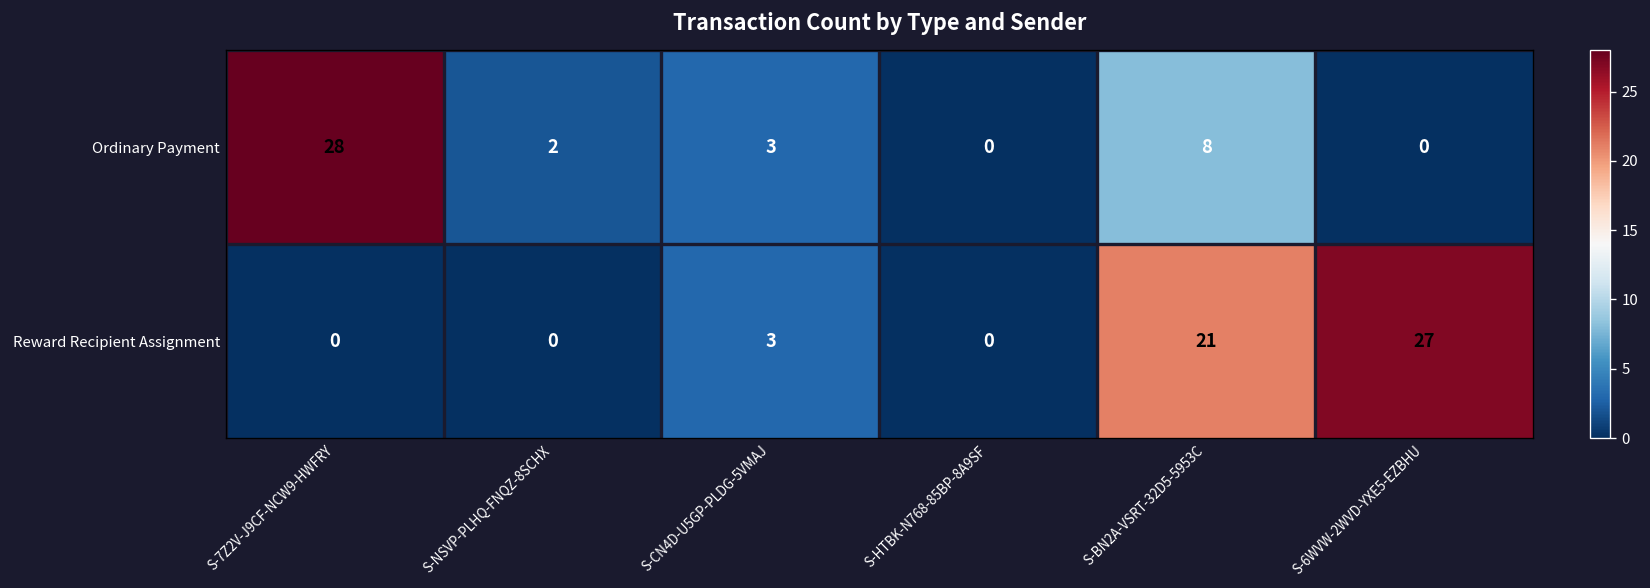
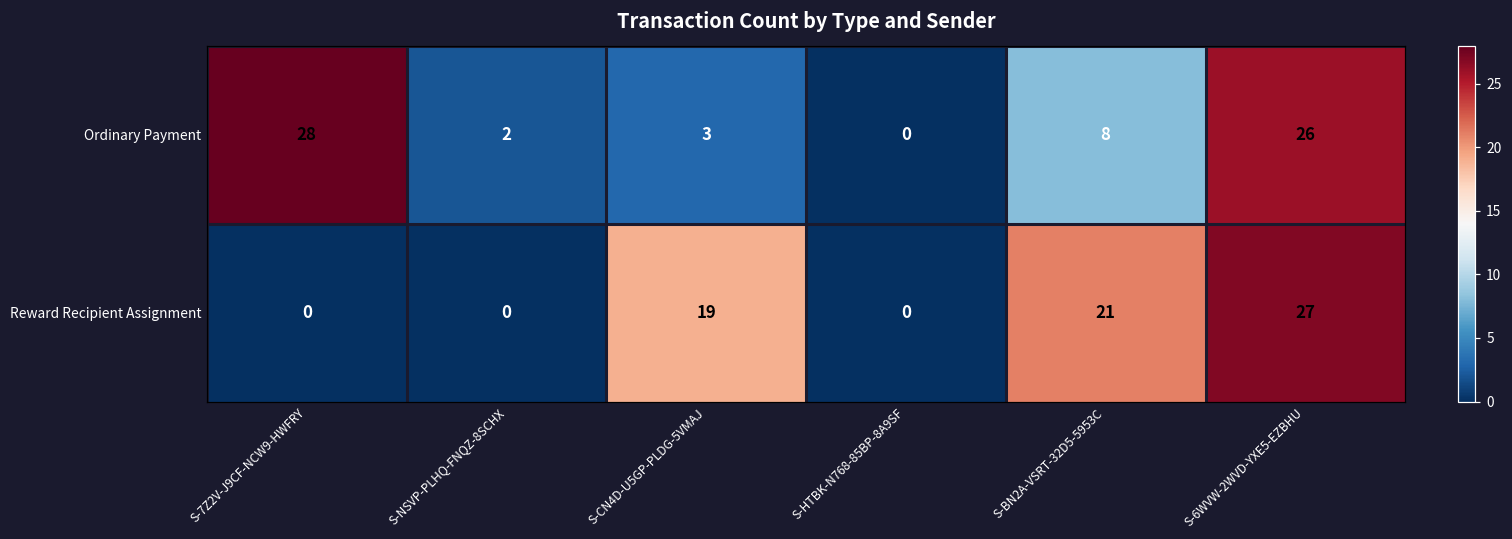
Ordinary Payment, S-6WVW-2WVD-YXE5-EZBHU: 0 -> 26
Reward Recipient Assignment, S-CN4D-U5GP-PLDG-5VMAJ: 3 -> 19
